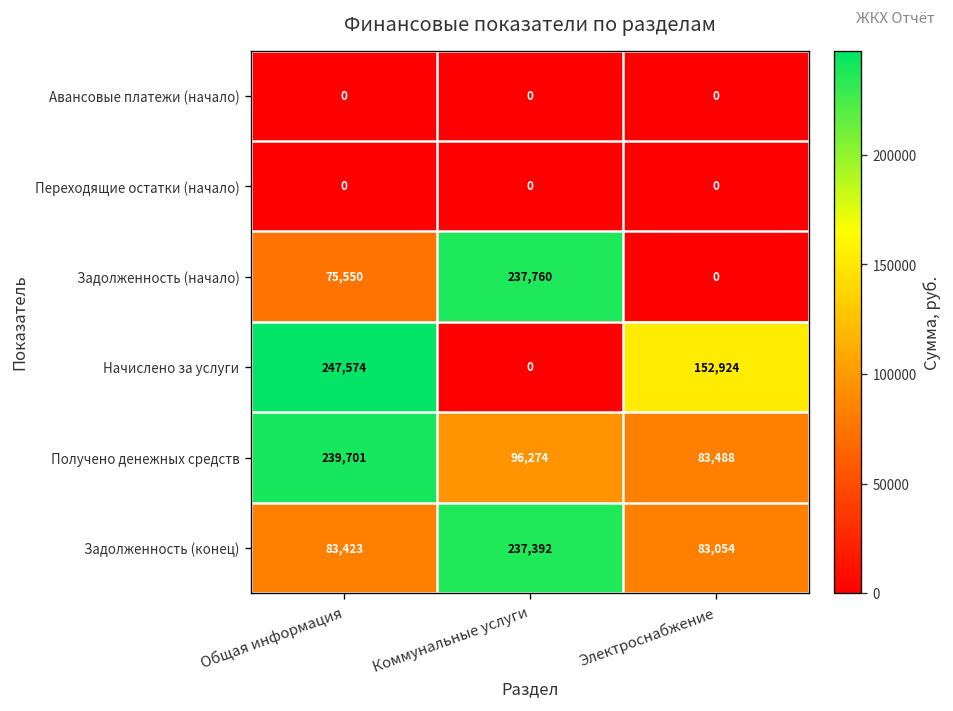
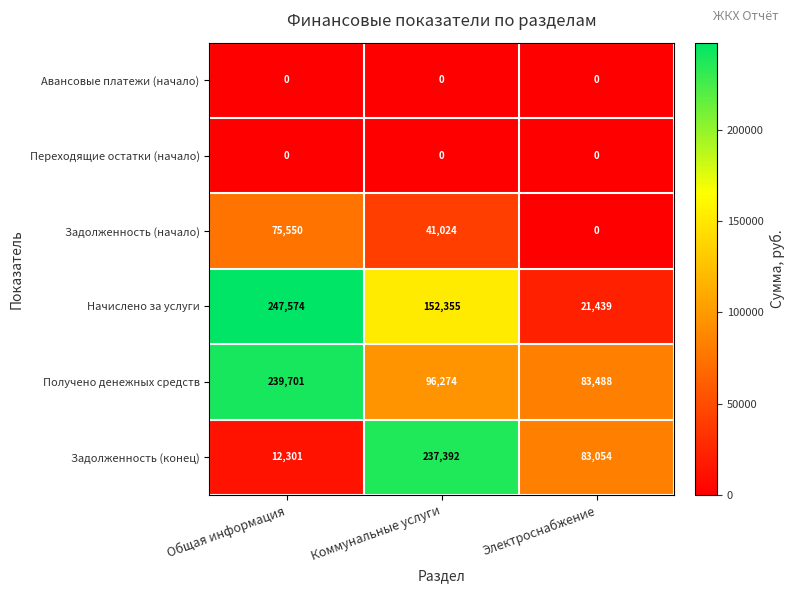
Задолженность (начало), Коммунальные услуги: 237,760 -> 41,024
Начислено за услуги, Коммунальные услуги: 0 -> 152,355
Начислено за услуги, Электроснабжение: 152,924 -> 21,439
Задолженность (конец), Общая информация: 83,423 -> 12,301
